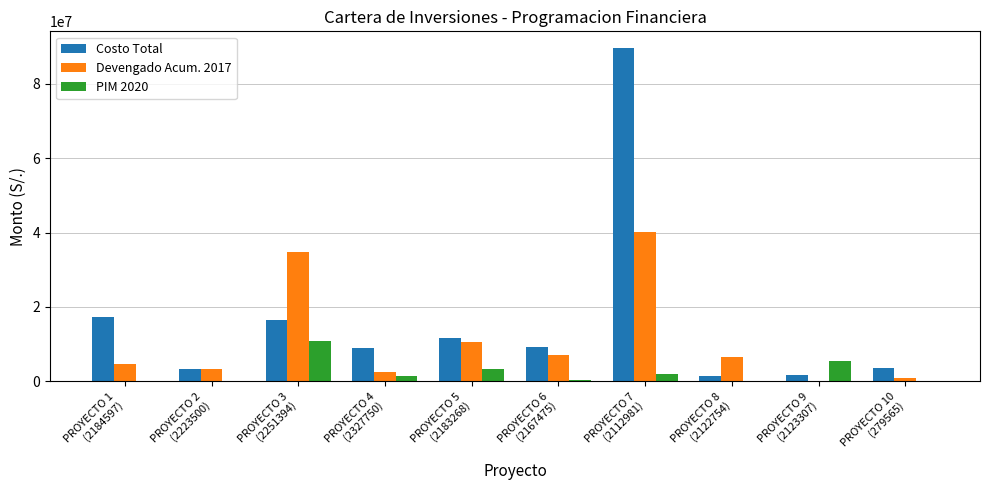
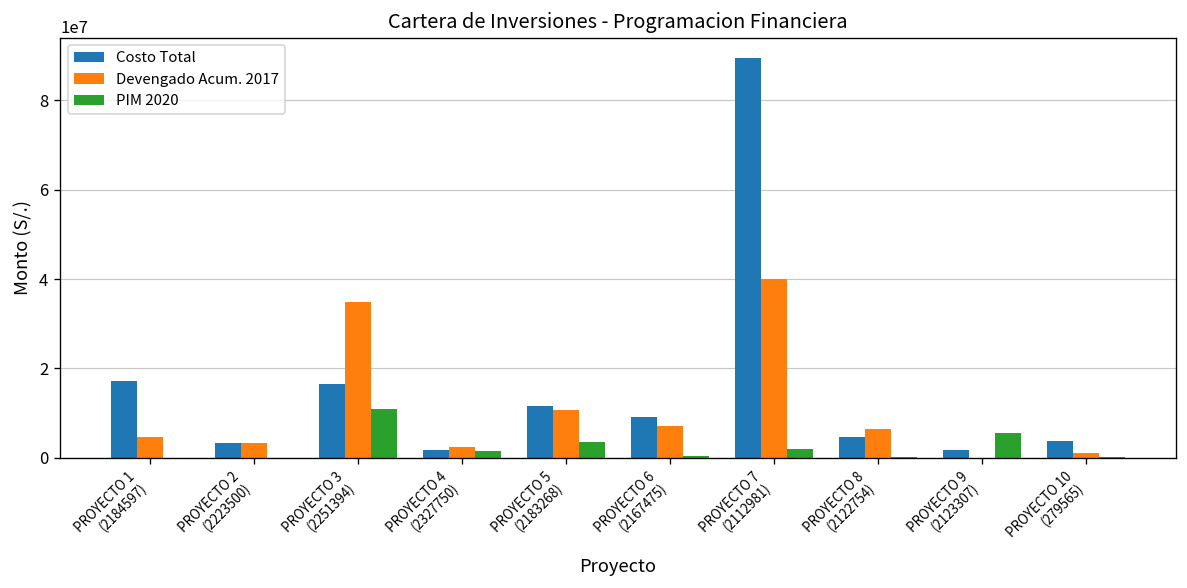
Costo Total, PROYECTO 4 (2327750): 9000000 -> 2000000
Costo Total, PROYECTO 8 (2122754): 1000000 -> 5000000
